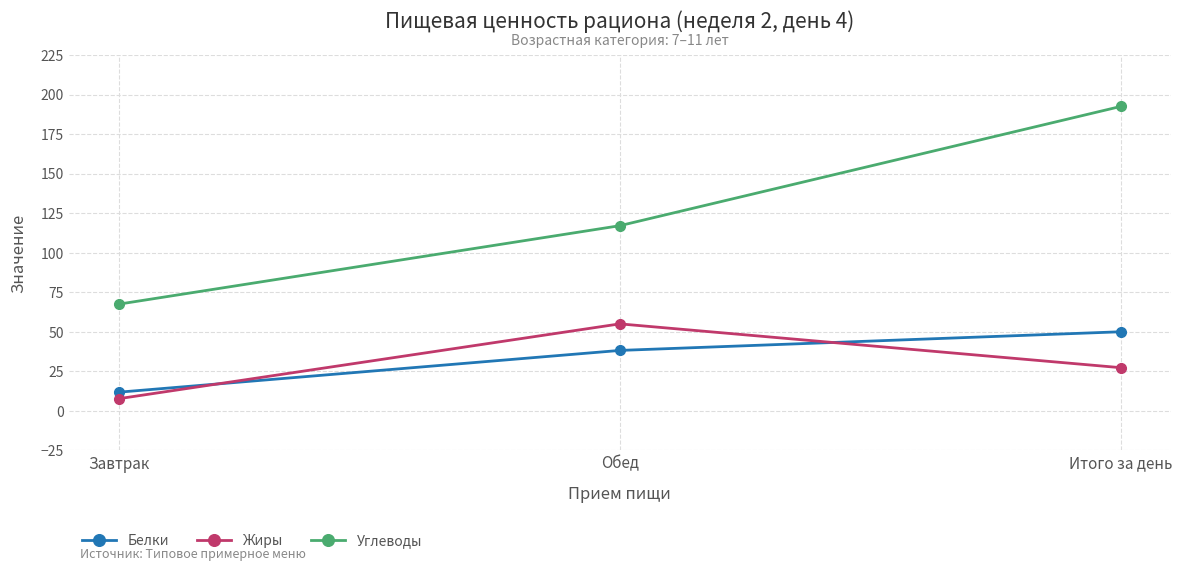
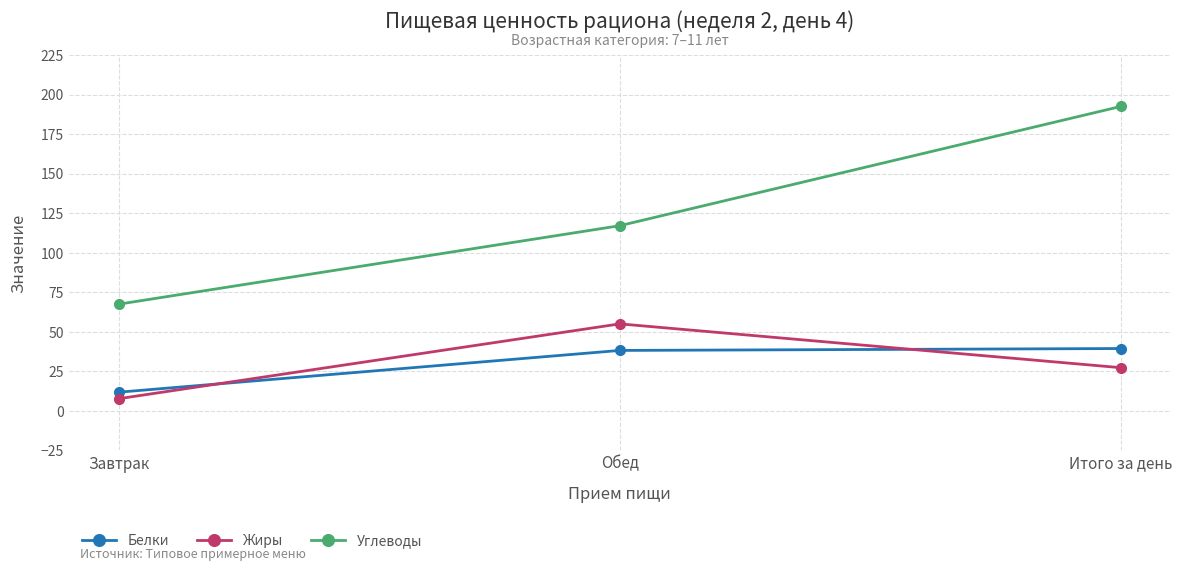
Белки, Итого за день: 50 -> 39
